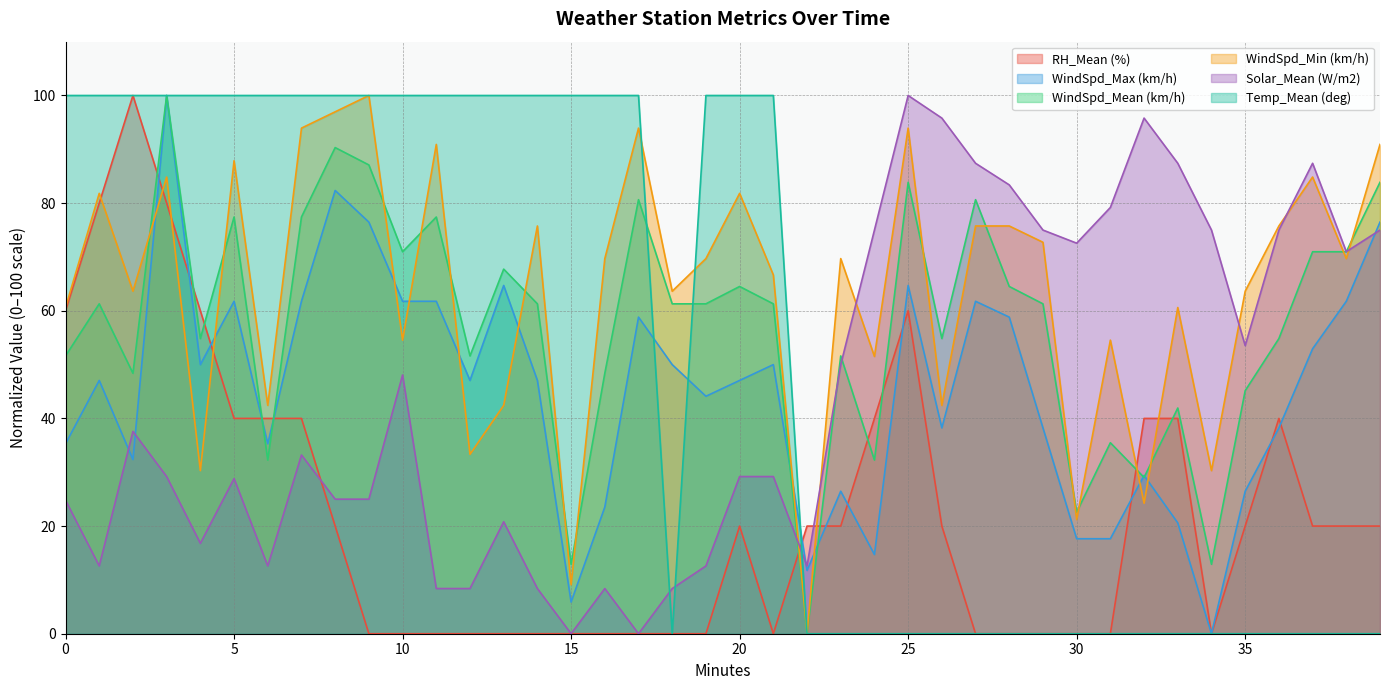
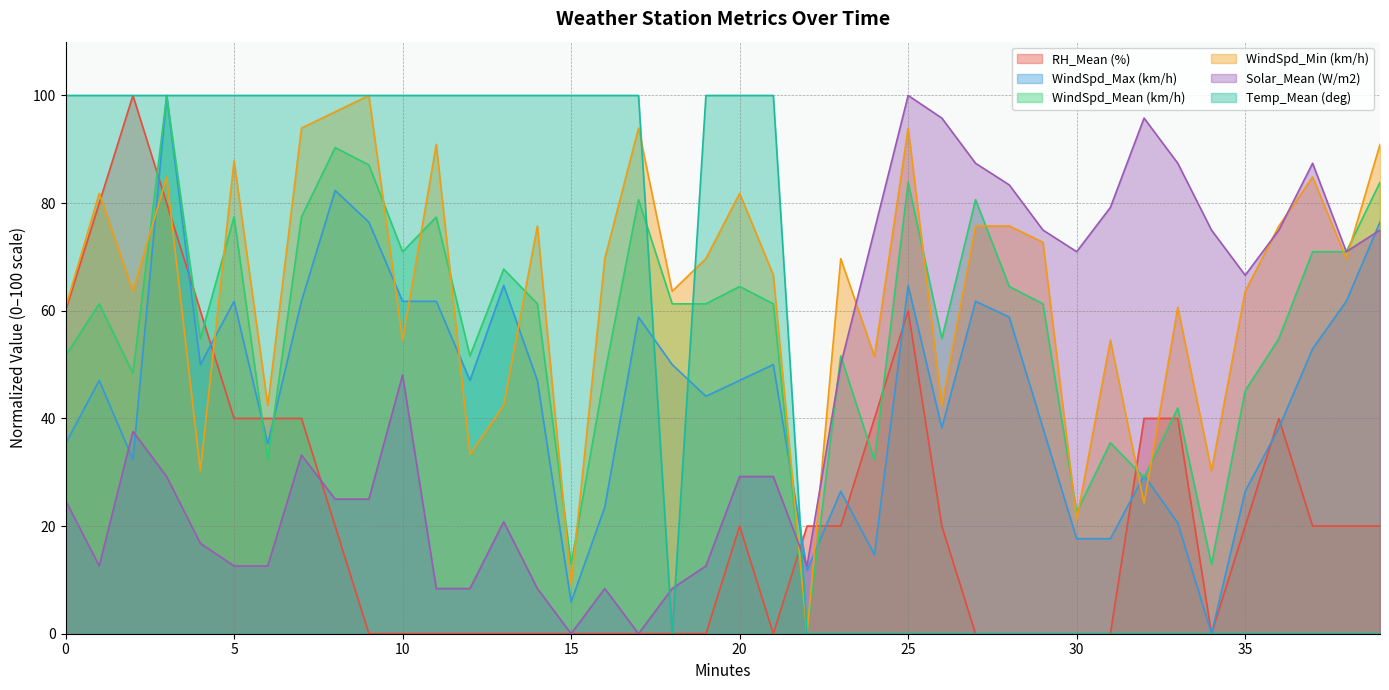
Solar_Mean (W/m2), 5: 29 -> 13
Solar_Mean (W/m2), 30: 73 -> 71
Solar_Mean (W/m2), 35: 54 -> 67
